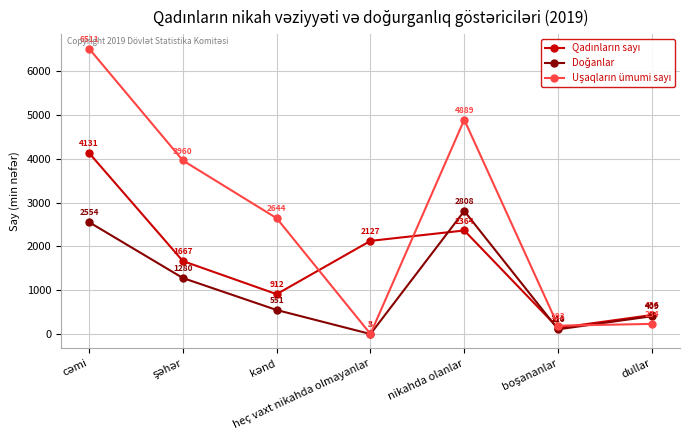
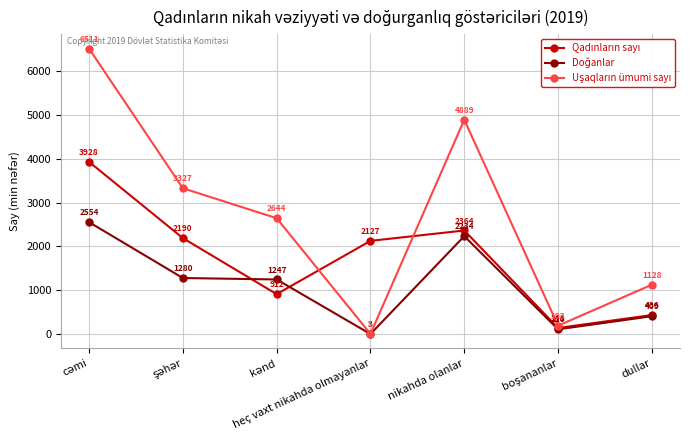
Qadınların sayı, cəmi: 4131 -> 3928
Qadınların sayı, şəhər: 1667 -> 2190
Uşaqların ümumi sayı, şəhər: 3960 -> 3327
Doğanlar, kənd: 551 -> 1247
Doğanlar, nikahda olanlar: 2808 -> 2234
Uşaqların ümumi sayı, dullar: 234 -> 1128
